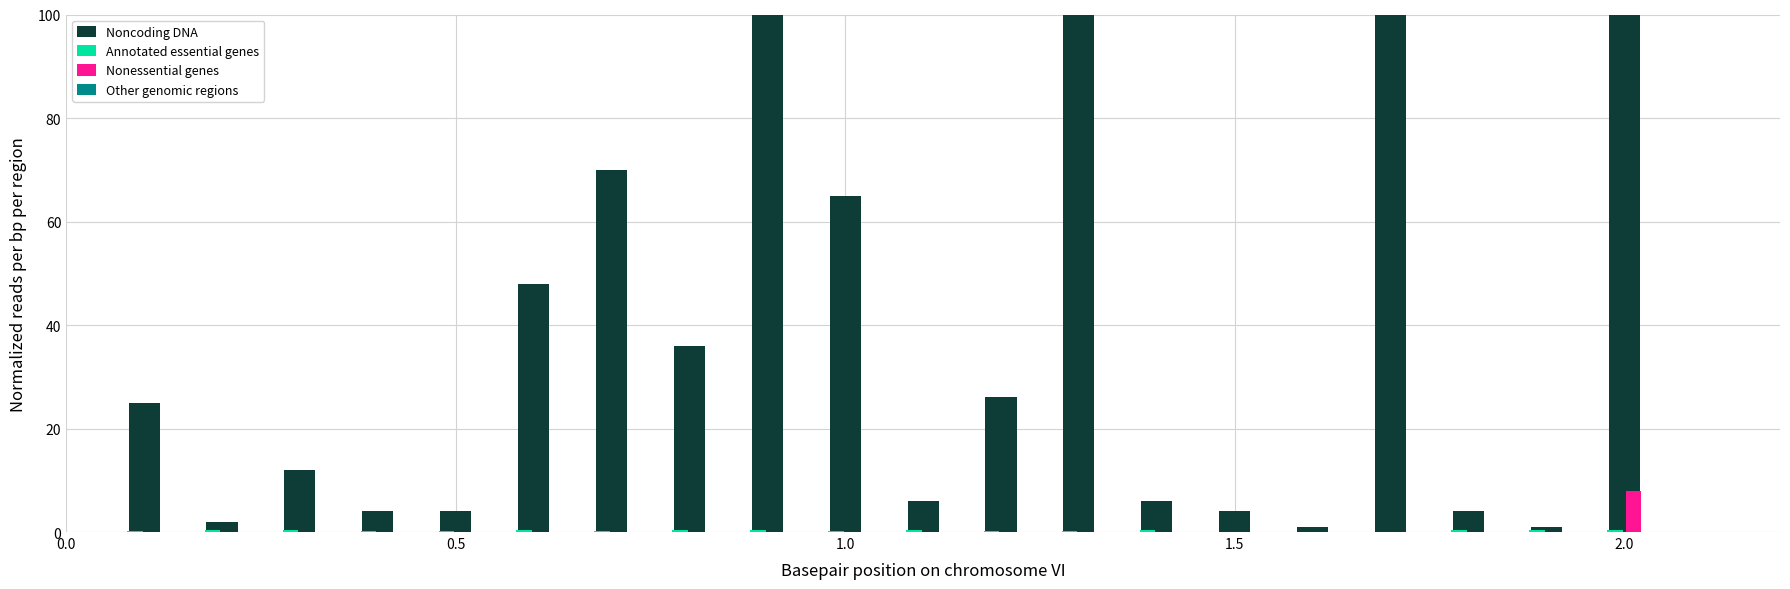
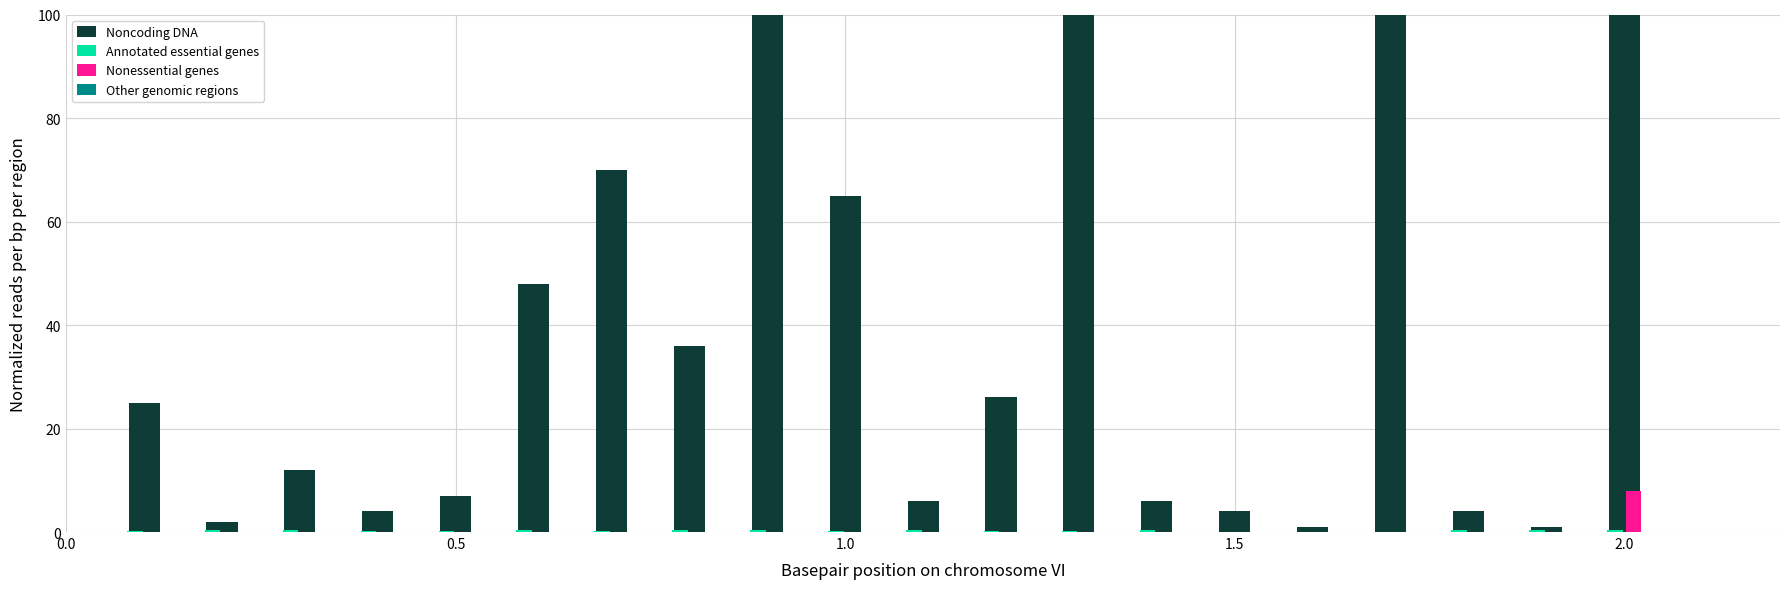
Noncoding DNA, 0.5: 4 -> 7
